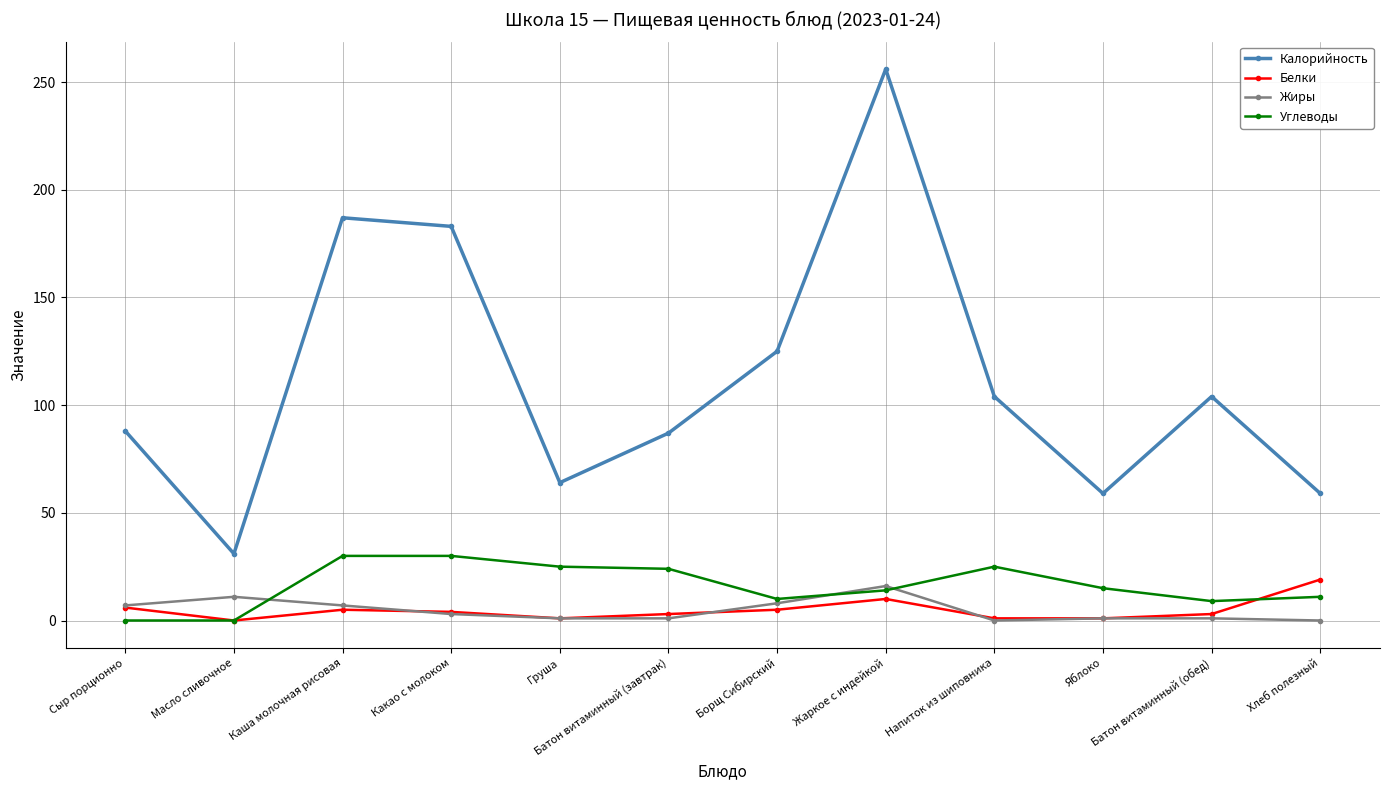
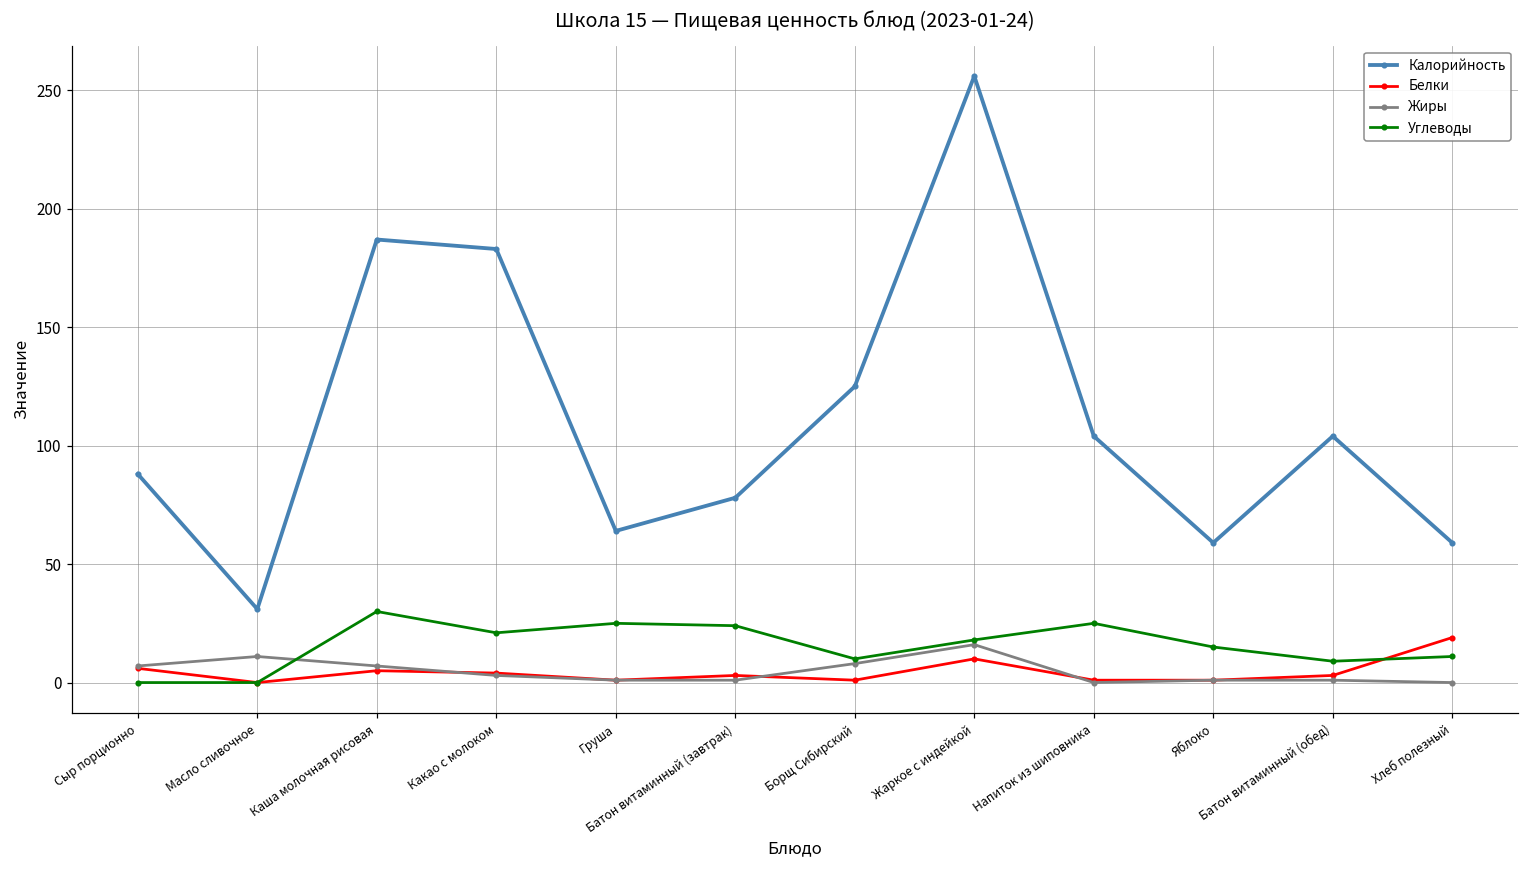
Углеводы, Какао с молоком: 30 -> 21
Калорийность, Батон витаминный (завтрак): 87 -> 78
Белки, Борщ Сибирский: 5 -> 1
Углеводы, Жаркое с индейкой: 14 -> 18
